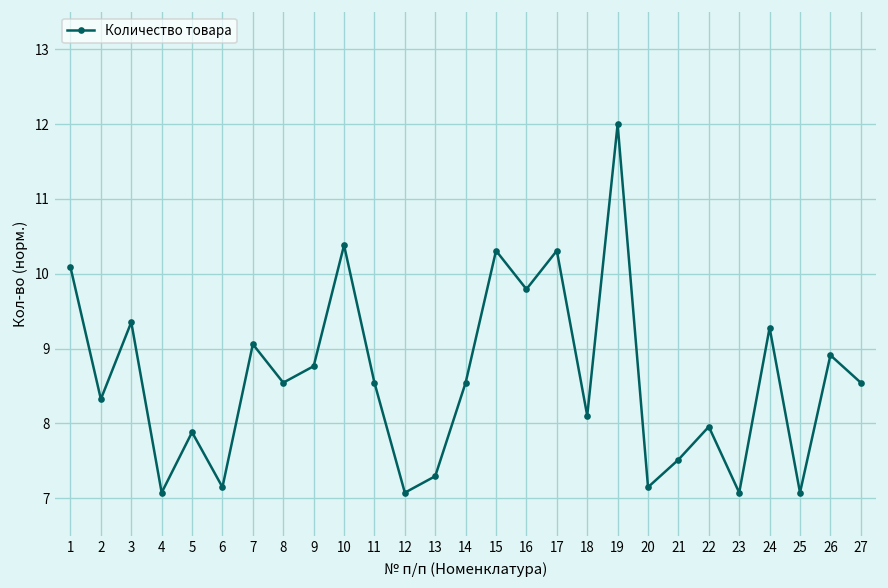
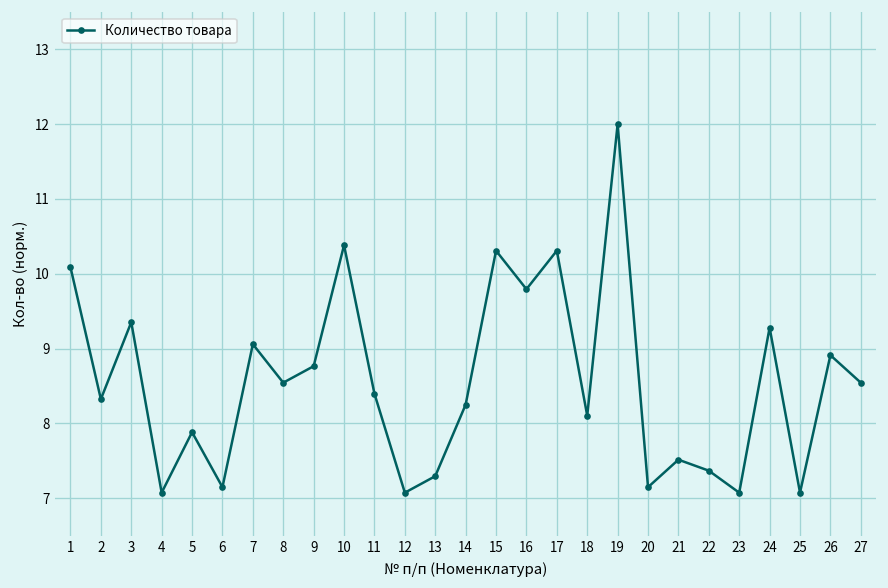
11: 8.5 -> 8.4
14: 8.5 -> 8.3
22: 8.0 -> 7.4
